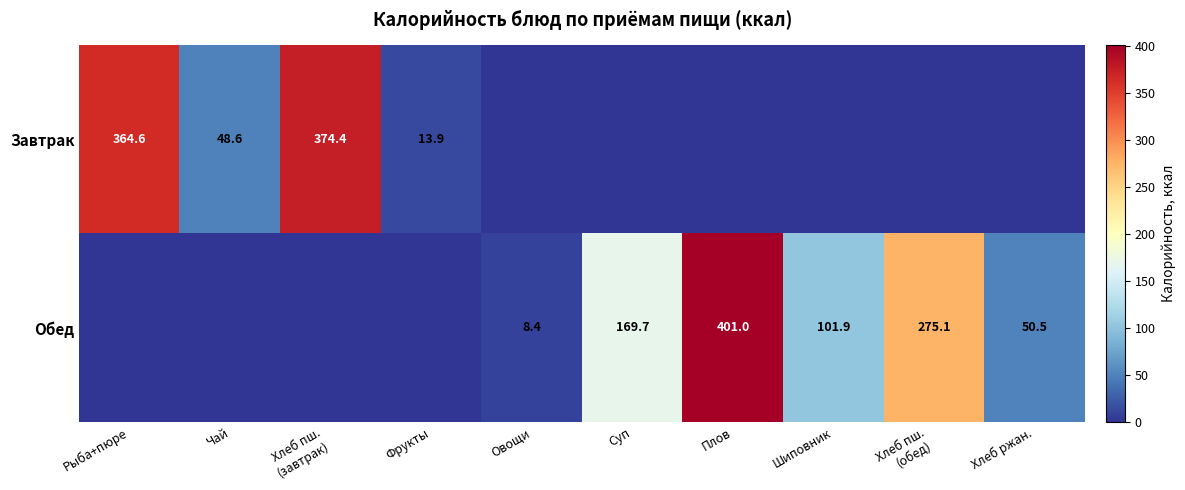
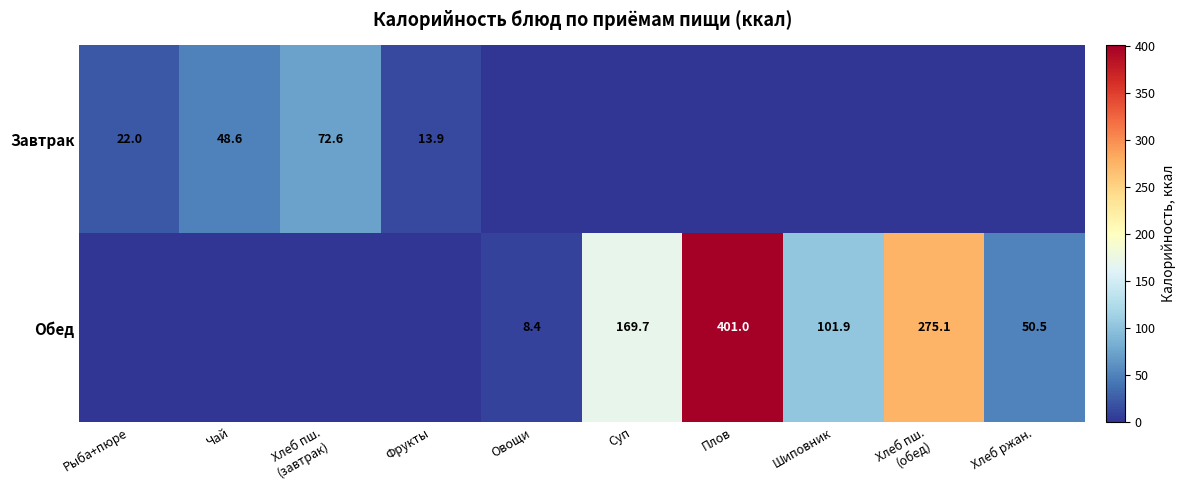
Завтрак, Рыба+пюре: 364.6 -> 22.0
Завтрак, Хлеб пш. (завтрак): 374.4 -> 72.6
